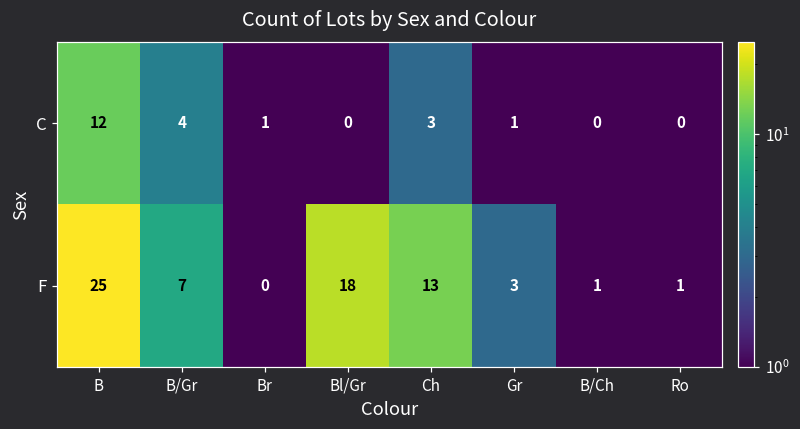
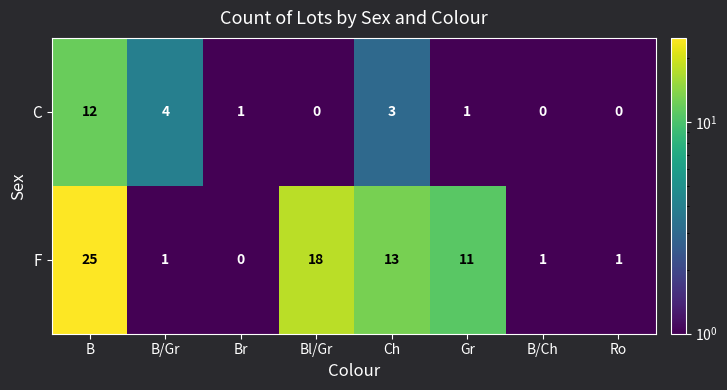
F, B/Gr: 7 -> 1
F, Gr: 3 -> 11
